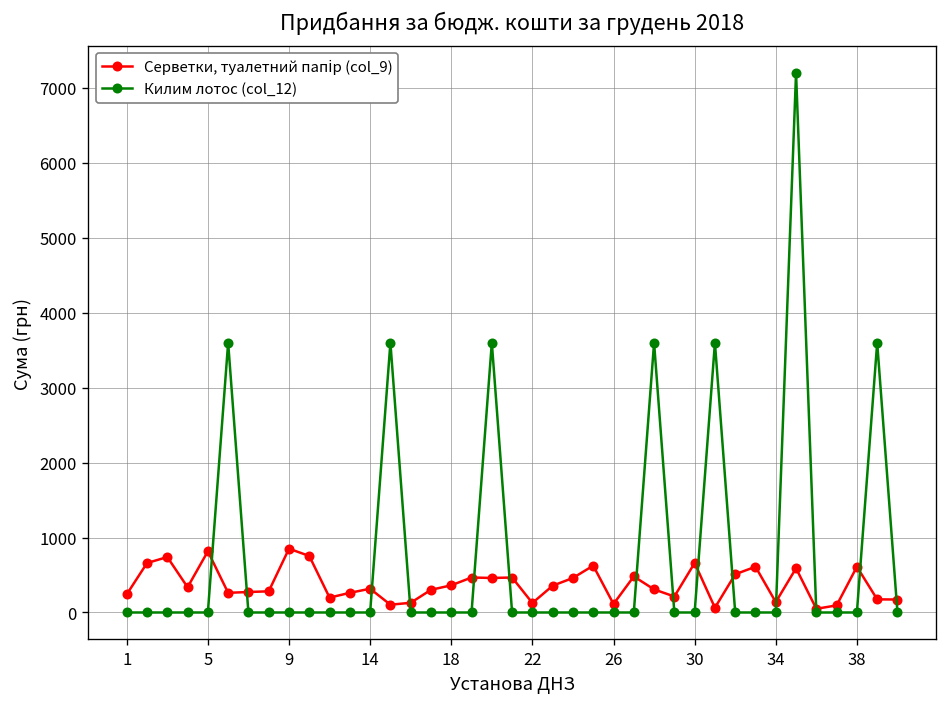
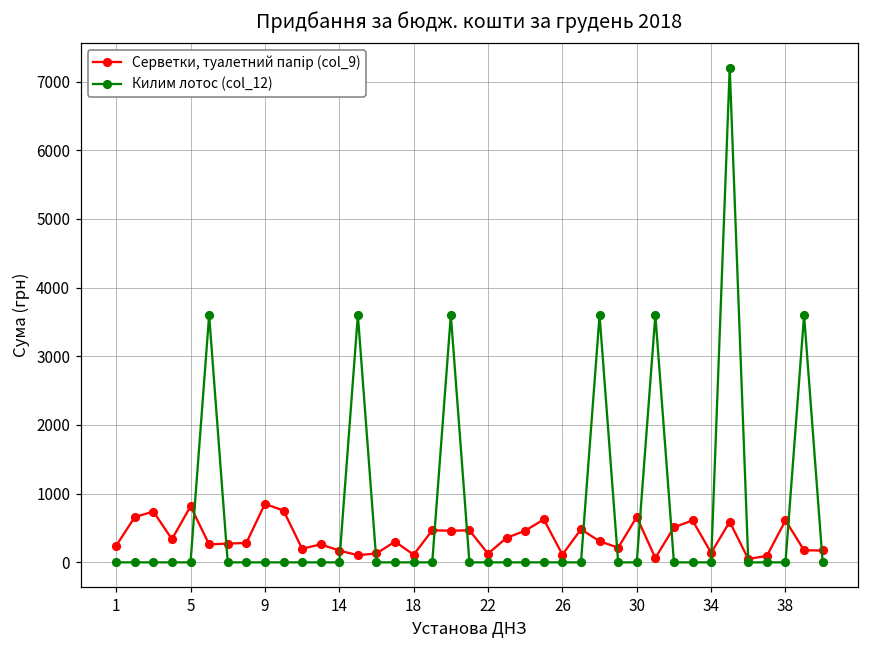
Серветки, туалетний папір (col_9), 14: 300 -> 200
Серветки, туалетний папір (col_9), 18: 400 -> 100
